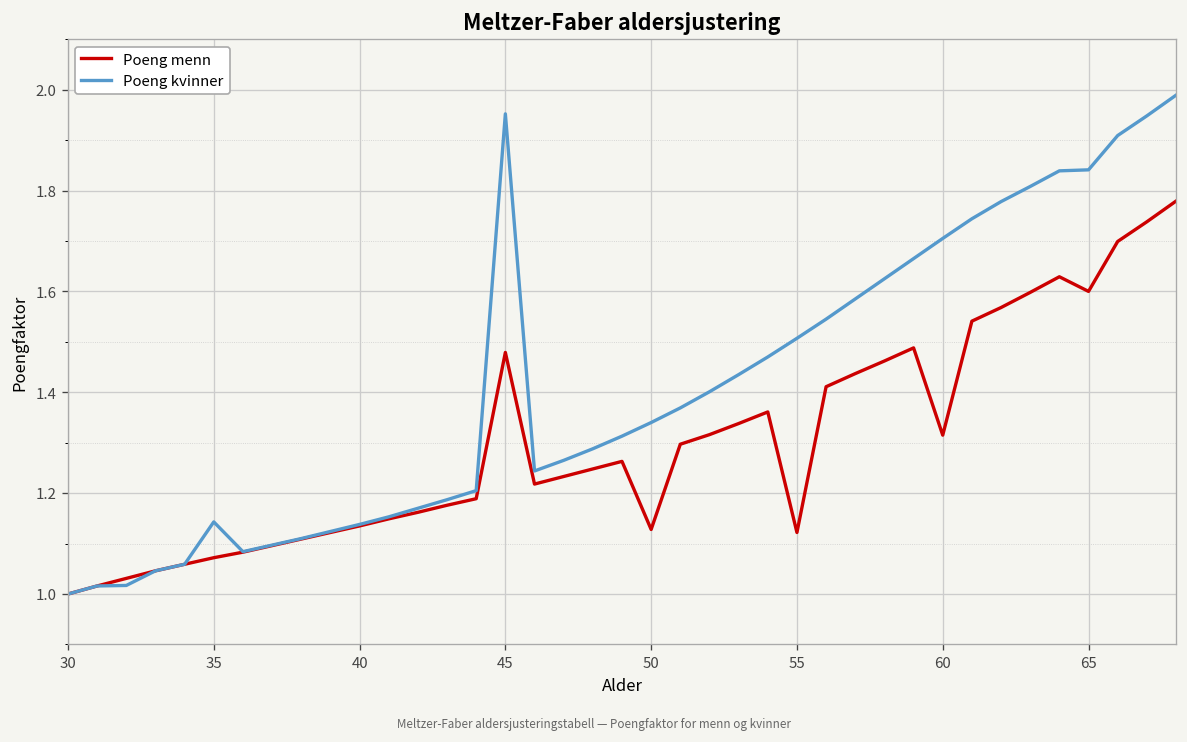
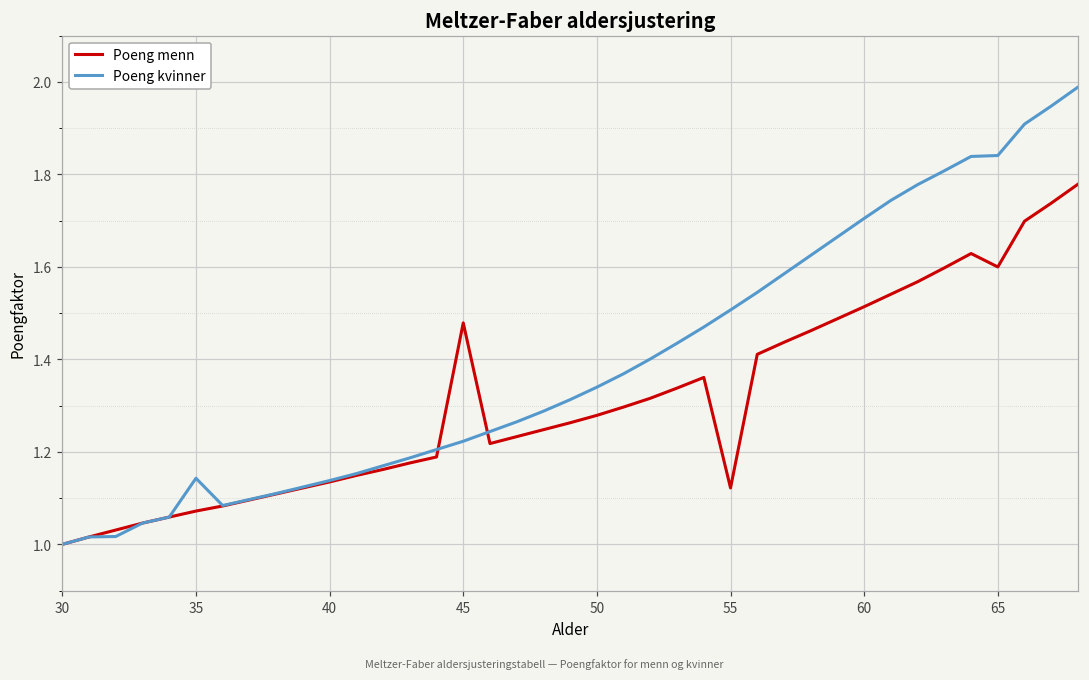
Poeng kvinner, 45: 1.95 -> 1.22
Poeng menn, 50: 1.13 -> 1.28
Poeng menn, 60: 1.32 -> 1.51
